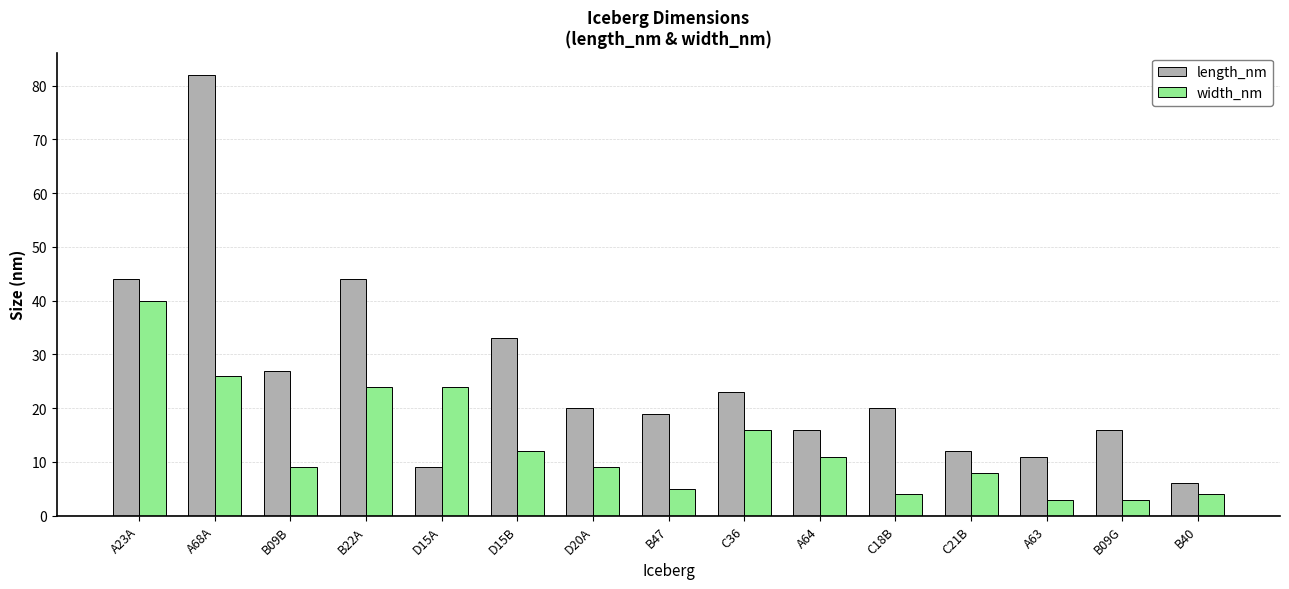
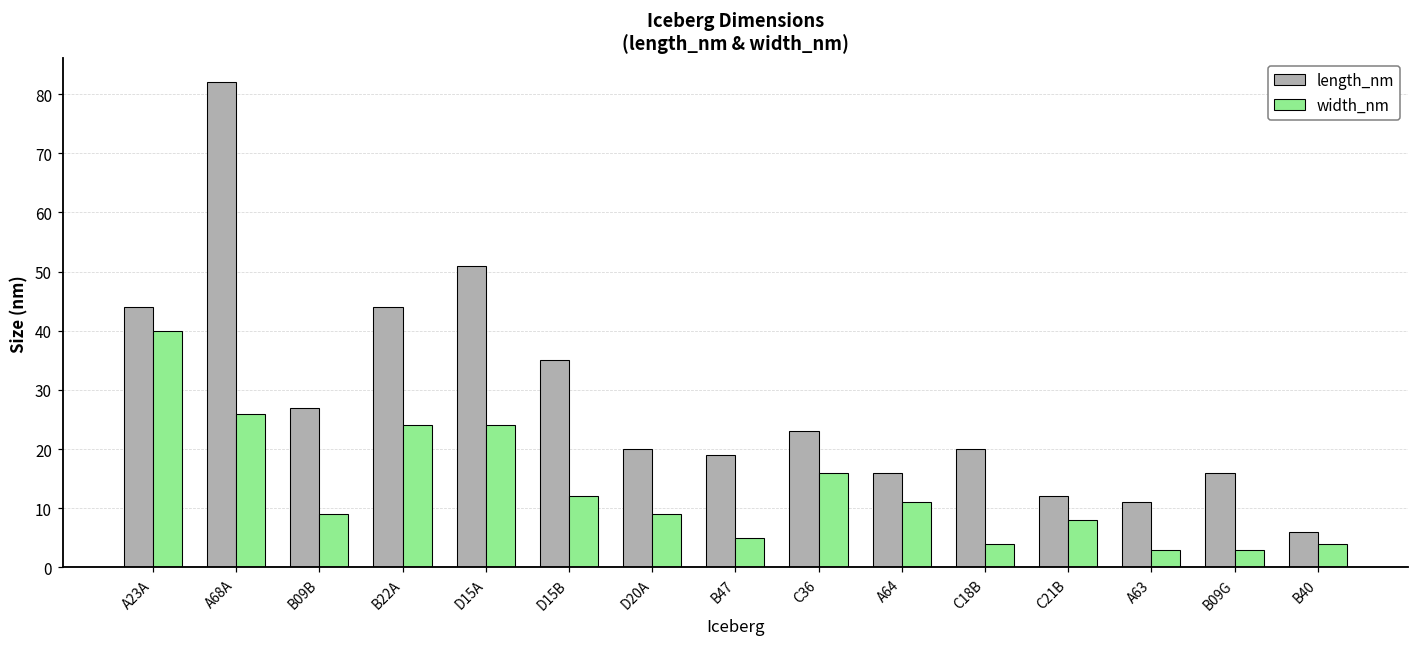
length_nm, D15A: 9 -> 51
length_nm, D15B: 33 -> 35
